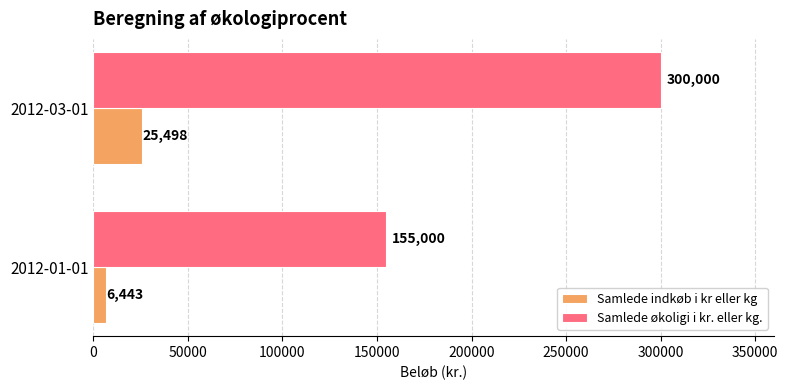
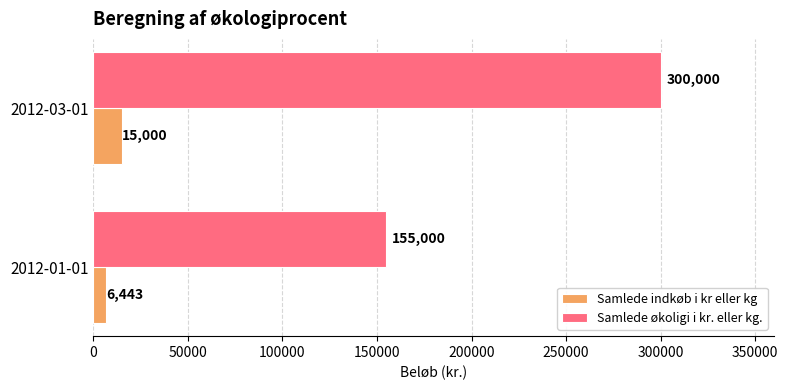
Samlede indkøb i kr eller kg, 2012-03-01: 25,498 -> 15,000
